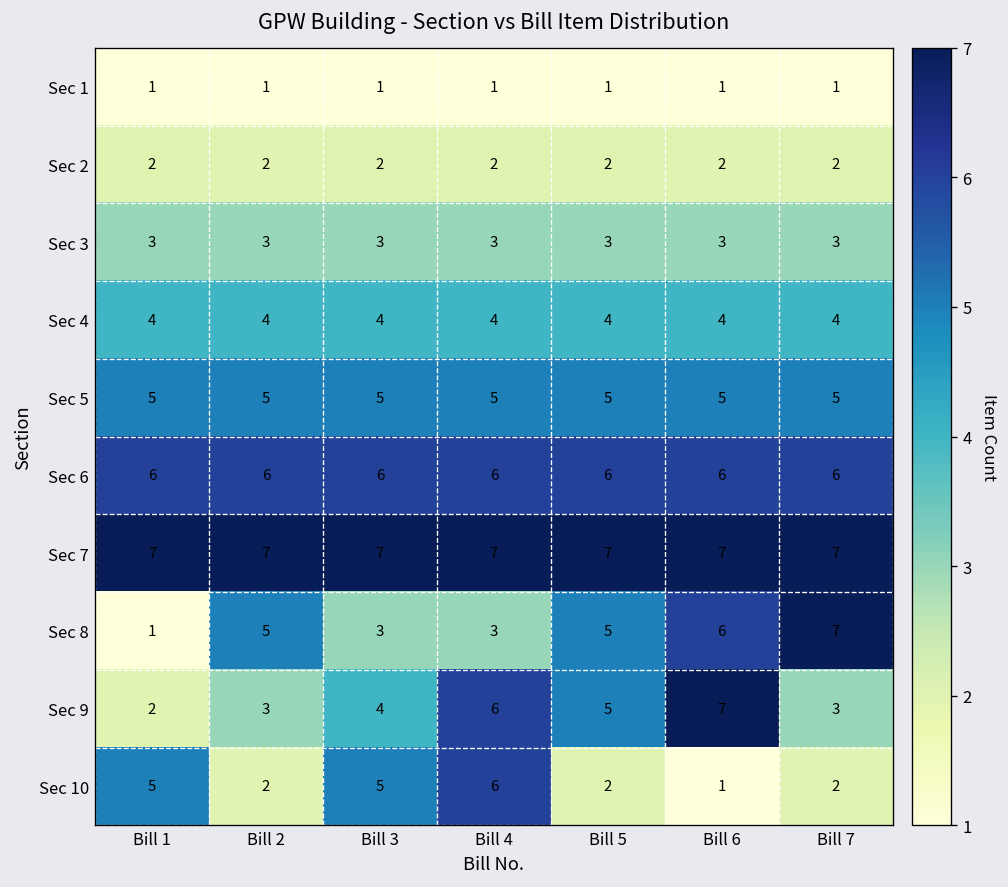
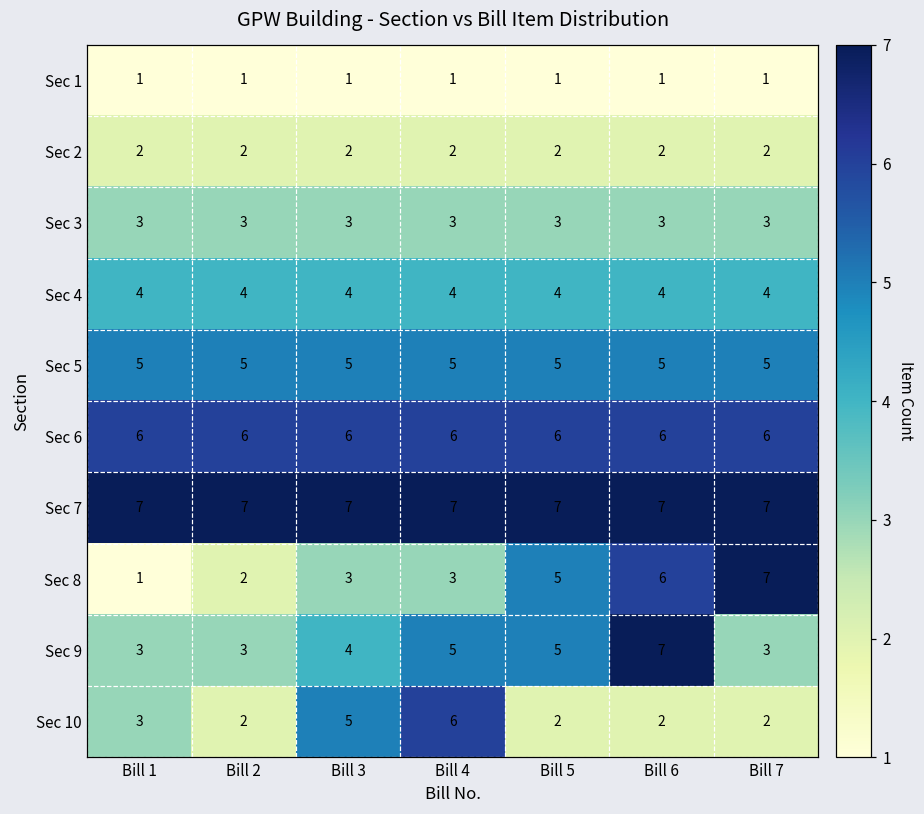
Sec 8, Bill 2: 5 -> 2
Sec 9, Bill 1: 2 -> 3
Sec 9, Bill 4: 6 -> 5
Sec 10, Bill 1: 5 -> 3
Sec 10, Bill 6: 1 -> 2
